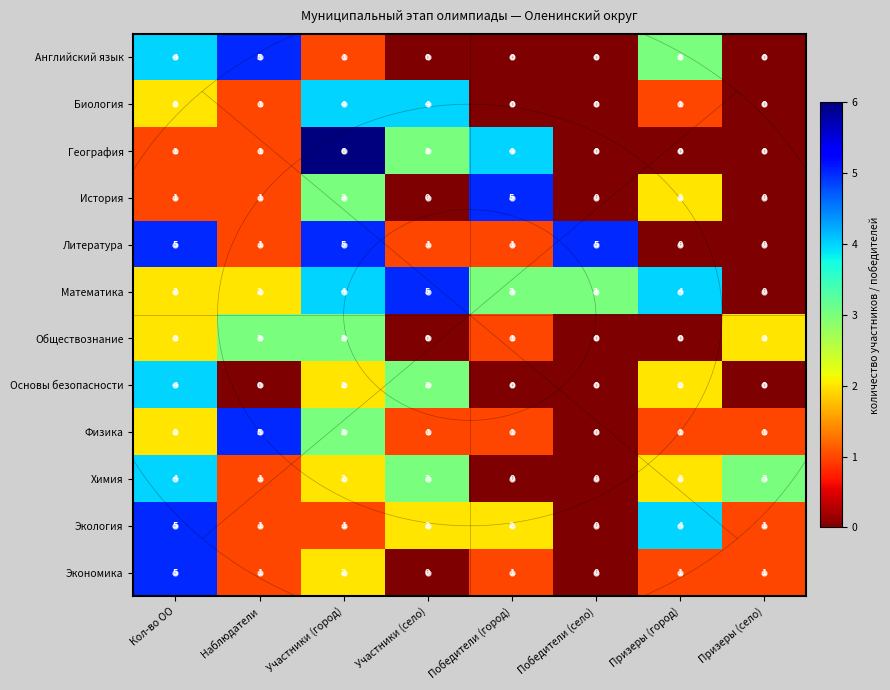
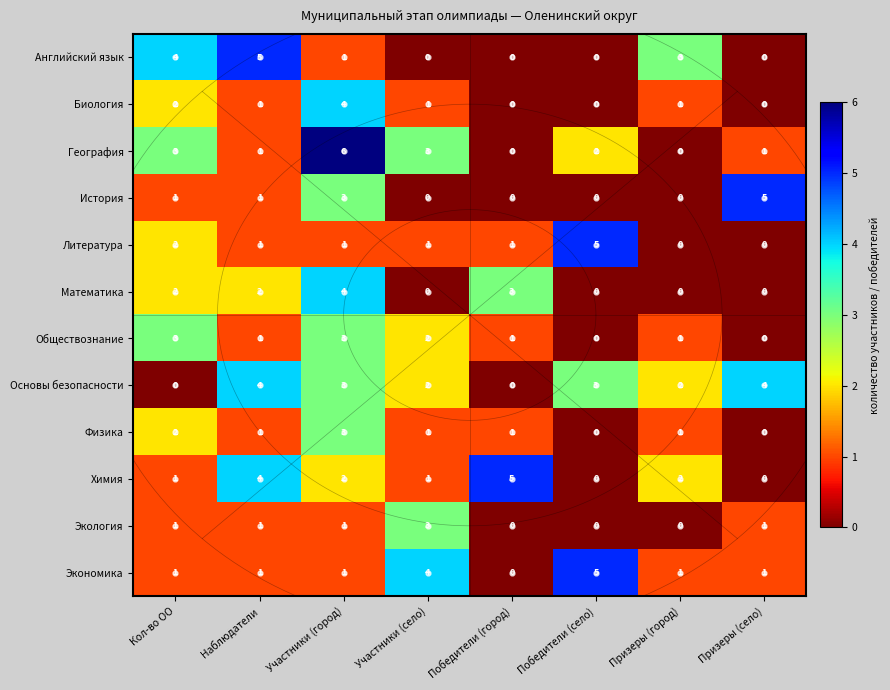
Биология, Участники (село): 4 -> 1
География, Кол-во ОО: 1 -> 3
География, Победители (город): 4 -> 0
География, Победители (село): 0 -> 2
География, Призеры (село): 0 -> 1
История, Победители (город): 5 -> 0
История, Призеры (город): 2 -> 0
История, Призеры (село): 0 -> 5
Литература, Кол-во ОО: 5 -> 2
Литература, Участники (город): 5 -> 1
Математика, Участники (село): 5 -> 0
Математика, Победители (село): 3 -> 0
Математика, Призеры (город): 4 -> 0
Обществознание, Кол-во ОО: 2 -> 3
Обществознание, Наблюдатели: 3 -> 1
Обществознание, Участники (село): 0 -> 2
Обществознание, Призеры (город): 0 -> 1
Обществознание, Призеры (село): 2 -> 0
Основы безопасности, Кол-во ОО: 4 -> 0
Основы безопасности, Наблюдатели: 0 -> 4
Основы безопасности, Участники (город): 2 -> 3
Основы безопасности, Участники (село): 3 -> 2
Основы безопасности, Победители (село): 0 -> 3
Основы безопасности, Призеры (село): 0 -> 4
Физика, Наблюдатели: 5 -> 1
Физика, Призеры (село): 1 -> 0
Химия, Кол-во ОО: 4 -> 1
Химия, Наблюдатели: 1 -> 4
Химия, Участники (село): 3 -> 1
Химия, Победители (город): 0 -> 5
Химия, Призеры (село): 3 -> 0
Экология, Кол-во ОО: 5 -> 1
Экология, Участники (село): 2 -> 3
Экология, Победители (город): 2 -> 0
Экология, Призеры (город): 4 -> 0
Экономика, Кол-во ОО: 5 -> 1
Экономика, Участники (город): 2 -> 1
Экономика, Участники (село): 0 -> 4
Экономика, Победители (город): 1 -> 0
Экономика, Победители (село): 0 -> 5
